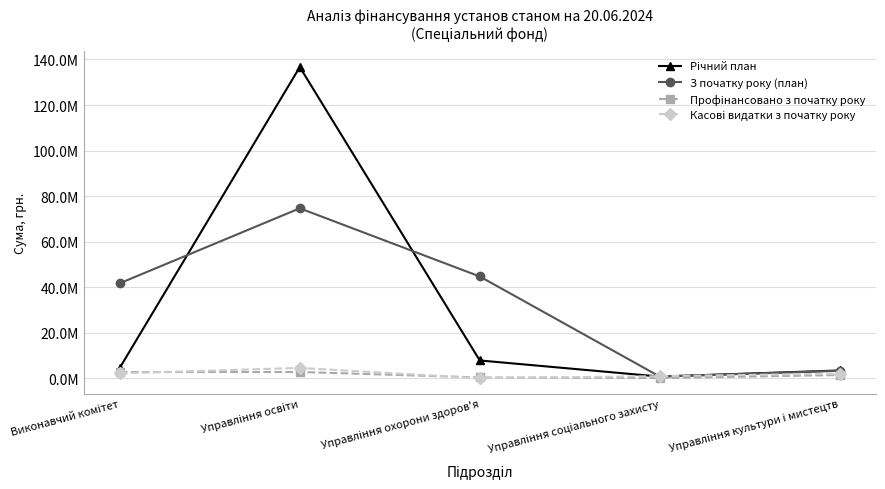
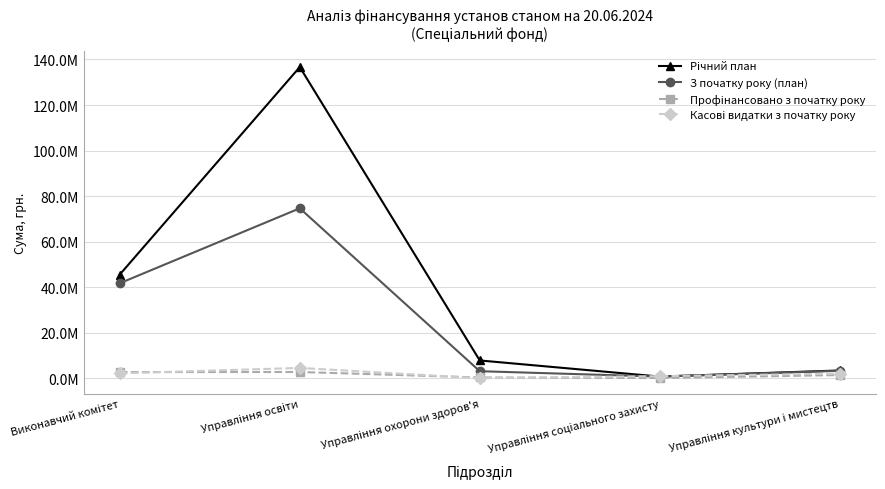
Річний план, Виконавчий комітет: 5000000 -> 46000000
З початку року (план), Управління охорони здоров'я: 45000000 -> 3000000
